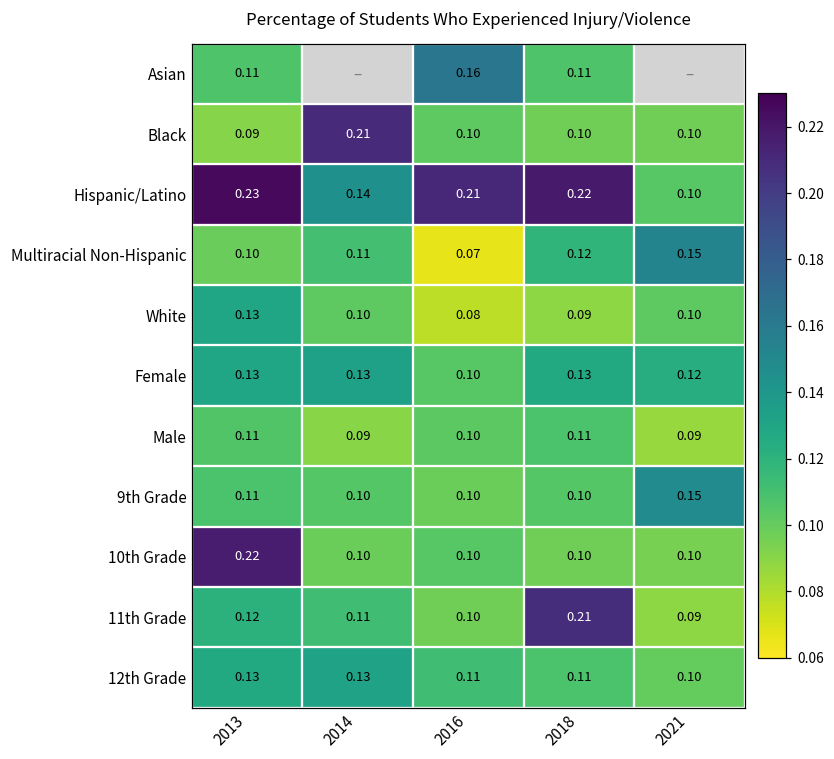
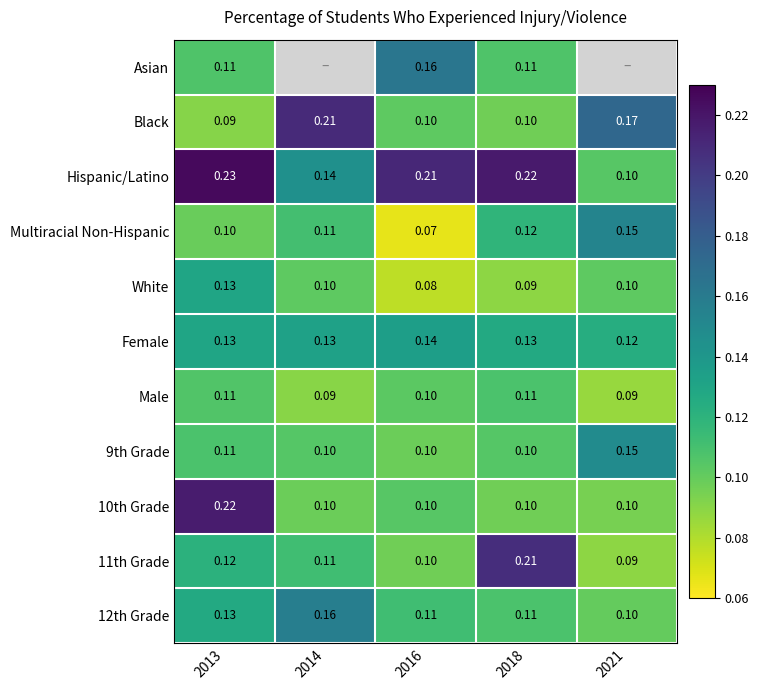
Black, 2021: 0.10 -> 0.17
Female, 2016: 0.10 -> 0.14
12th Grade, 2014: 0.13 -> 0.16
